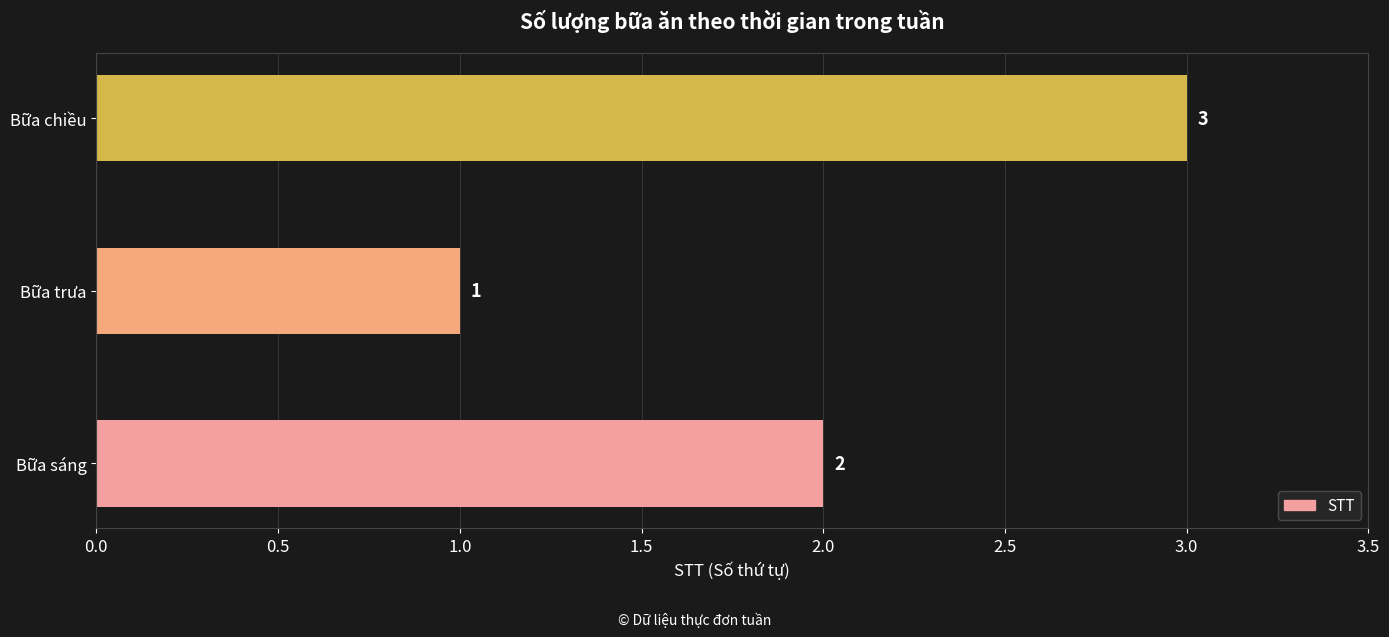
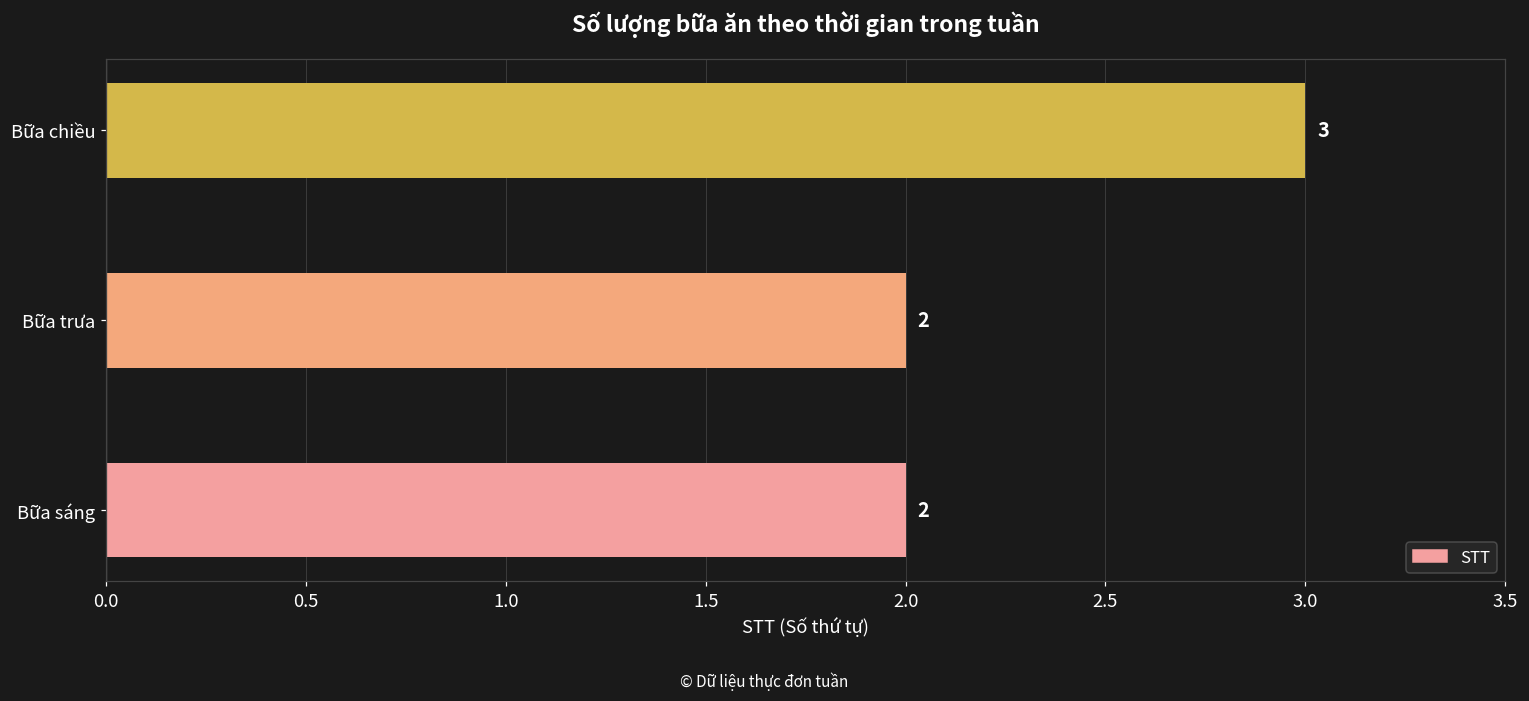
Bữa trưa: 1 -> 2
